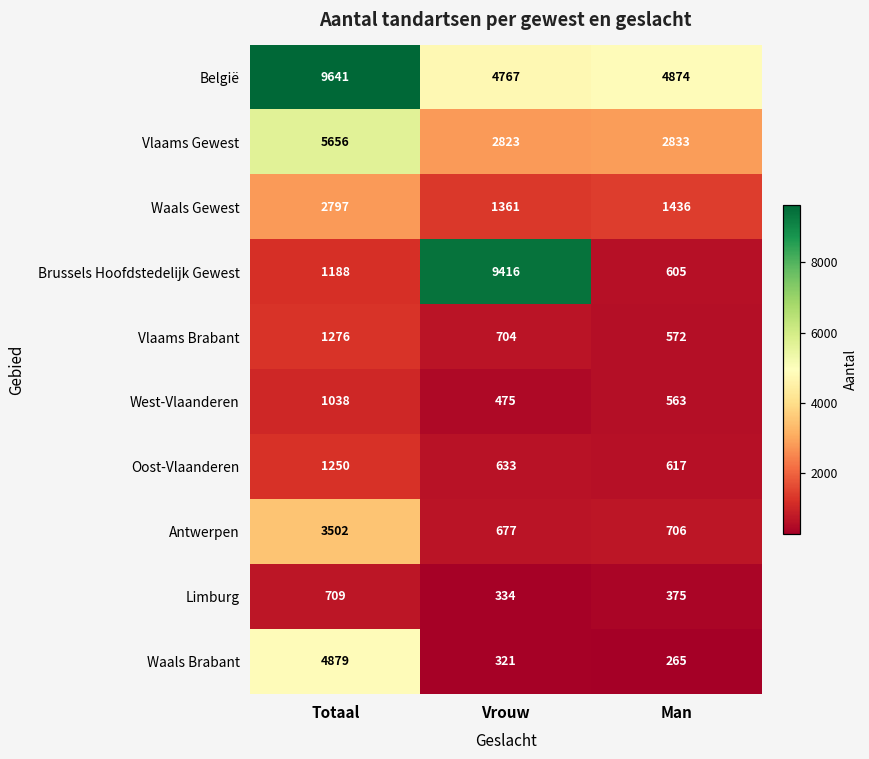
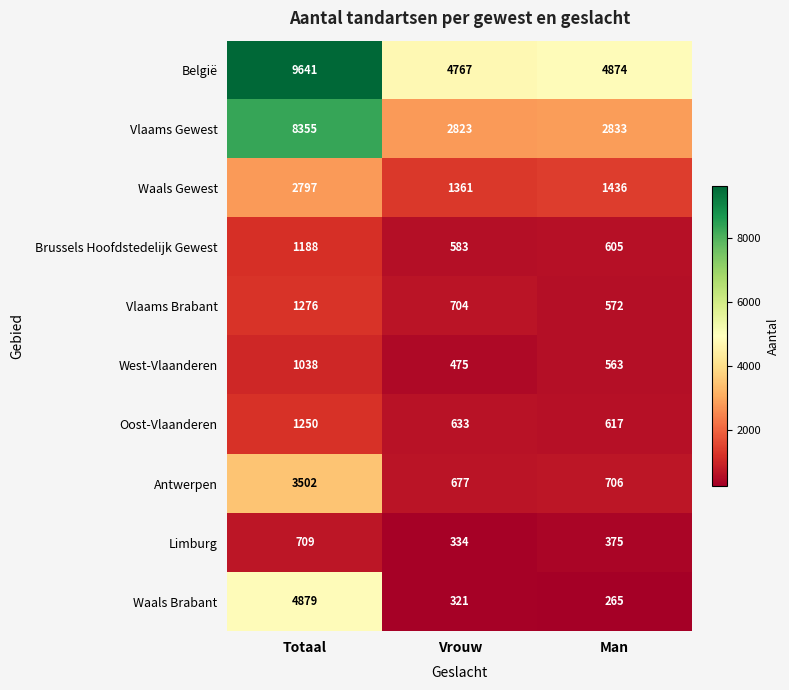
Vlaams Gewest, Totaal: 5656 -> 8355
Brussels Hoofdstedelijk Gewest, Vrouw: 9416 -> 583
